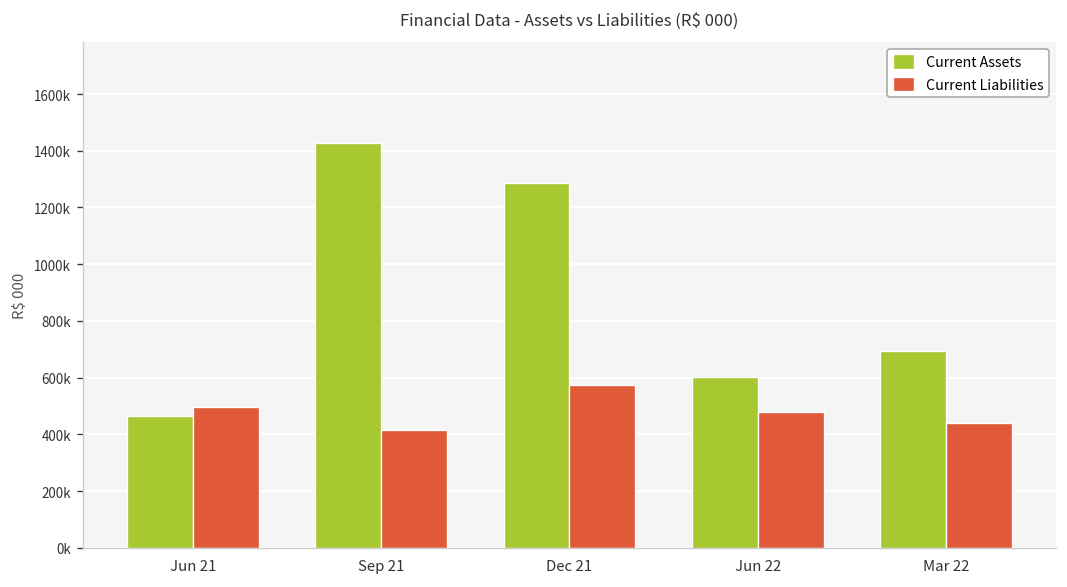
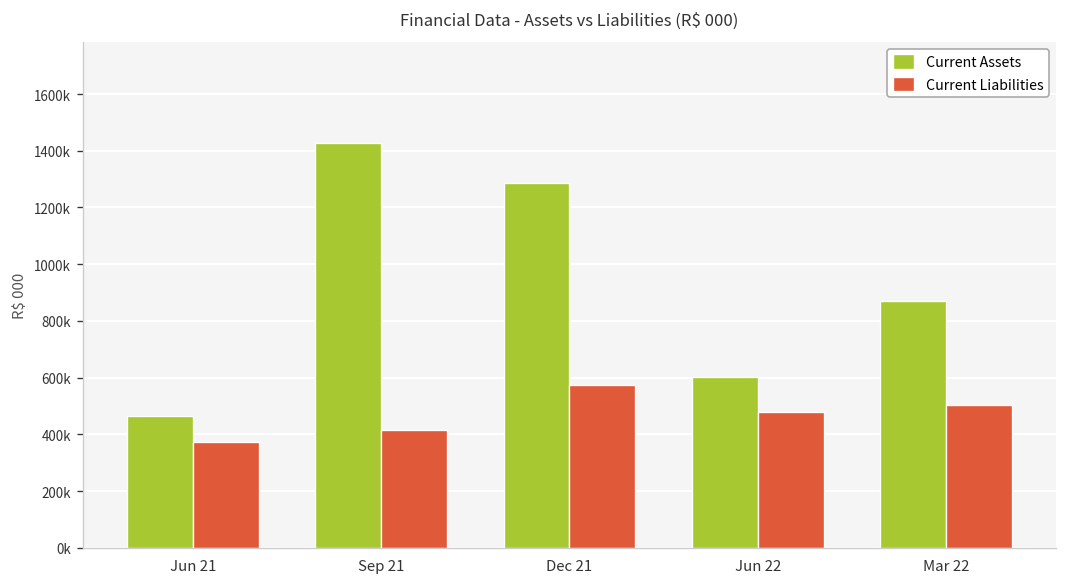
Current Liabilities, Jun 21: 500000 -> 370000
Current Assets, Mar 22: 690000 -> 870000
Current Liabilities, Mar 22: 440000 -> 500000
